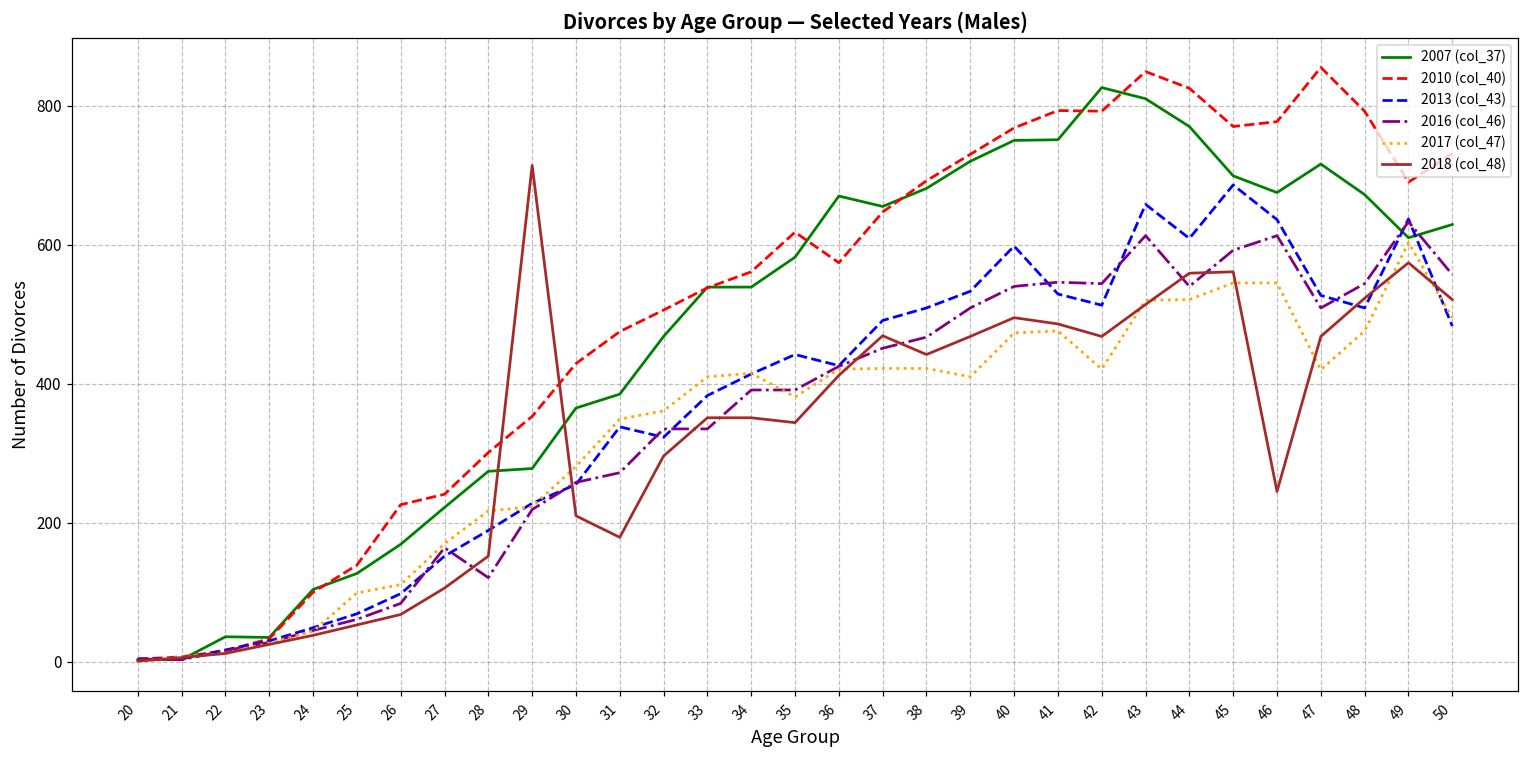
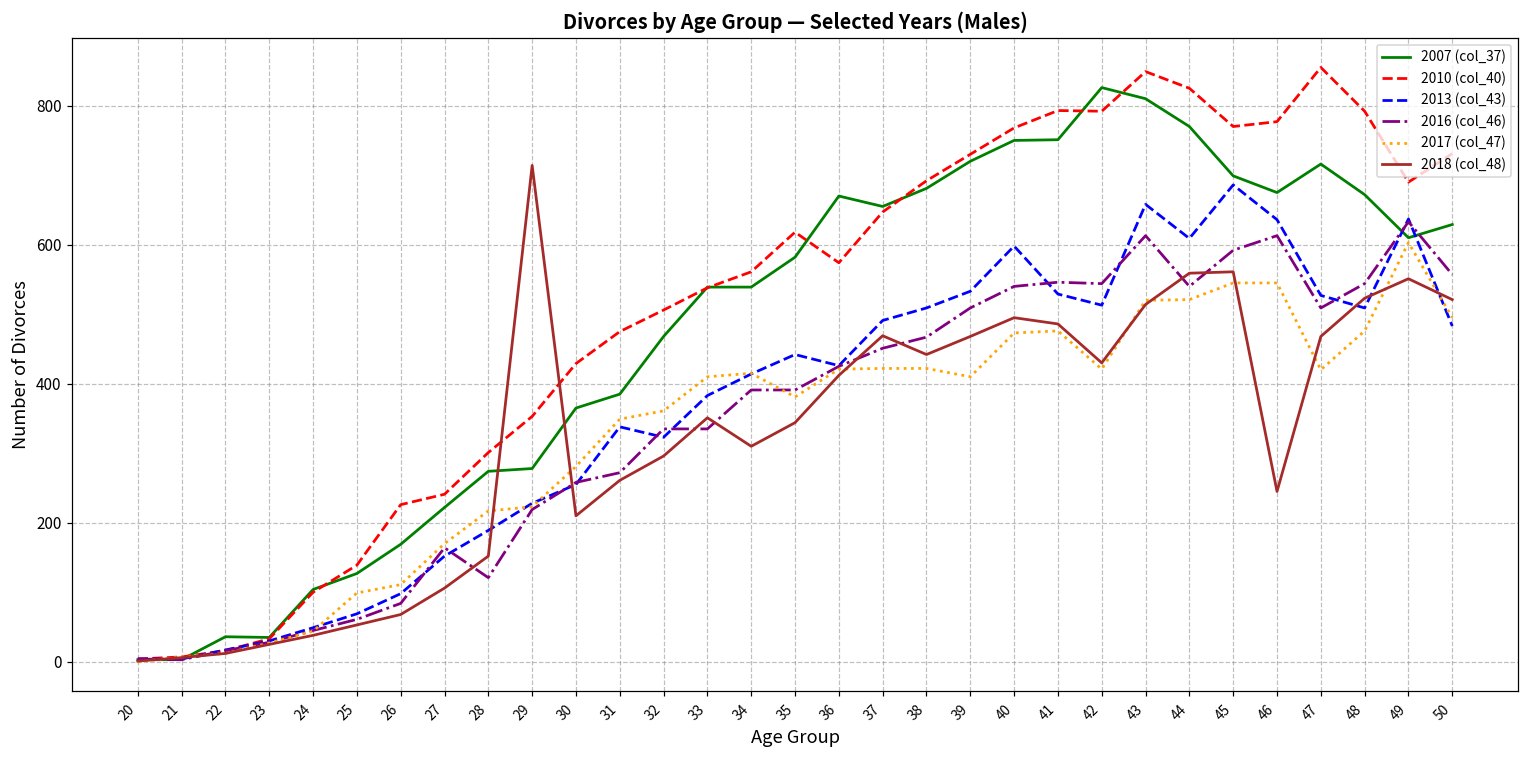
2018 (col_48), 31: 180 -> 260
2018 (col_48), 34: 350 -> 310
2018 (col_48), 42: 470 -> 430
2018 (col_48), 49: 570 -> 550
